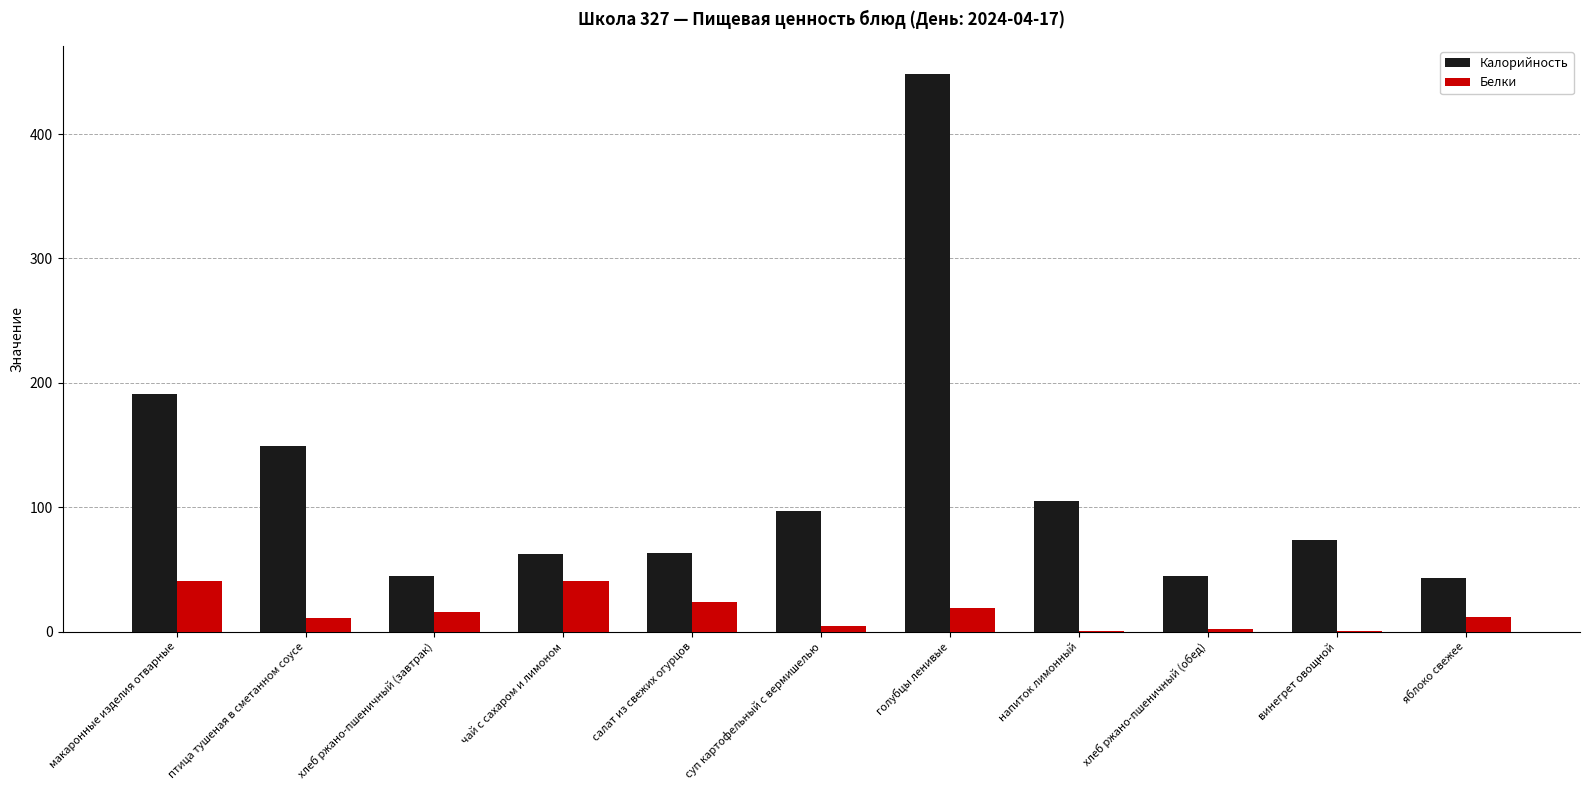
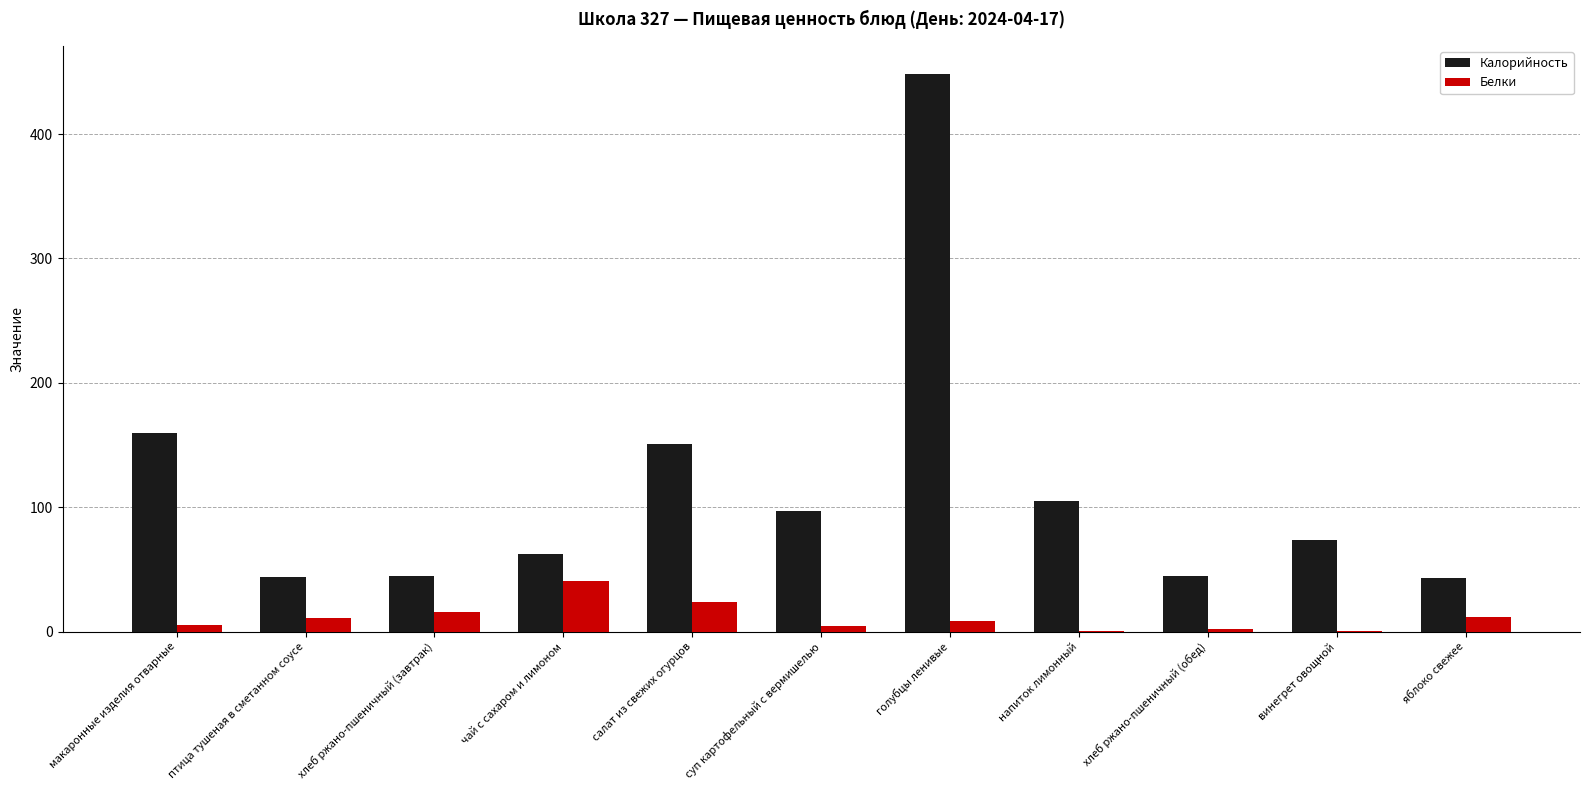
Калорийность, макаронные изделия отварные: 191 -> 160
Белки, макаронные изделия отварные: 40 -> 6
Калорийность, птица тушеная в сметанном соусе: 149 -> 44
Калорийность, салат из свежих огурцов: 63 -> 151
Белки, голубцы ленивые: 19 -> 9
